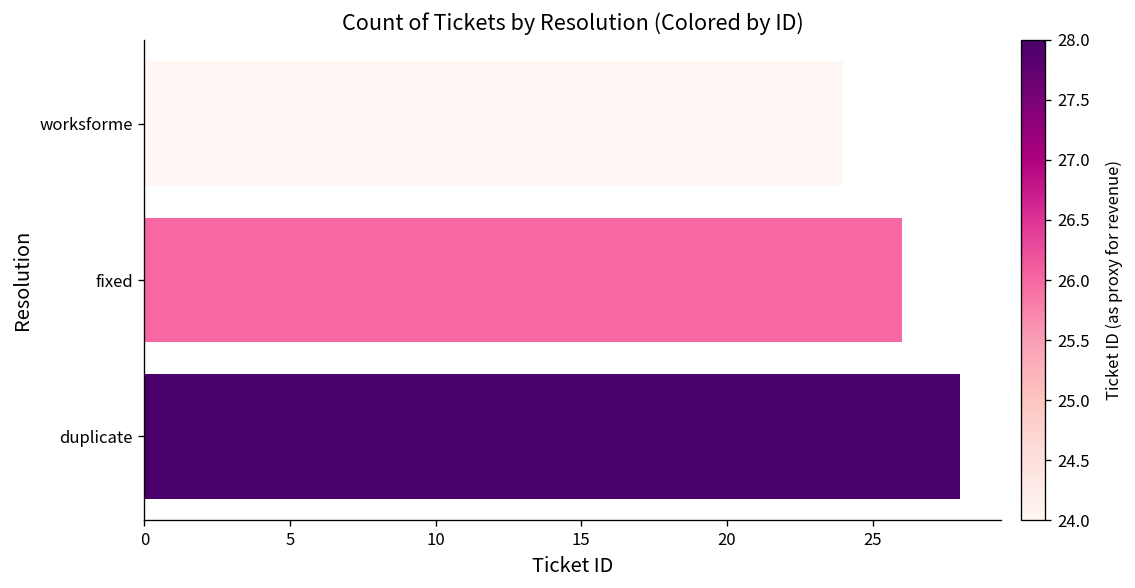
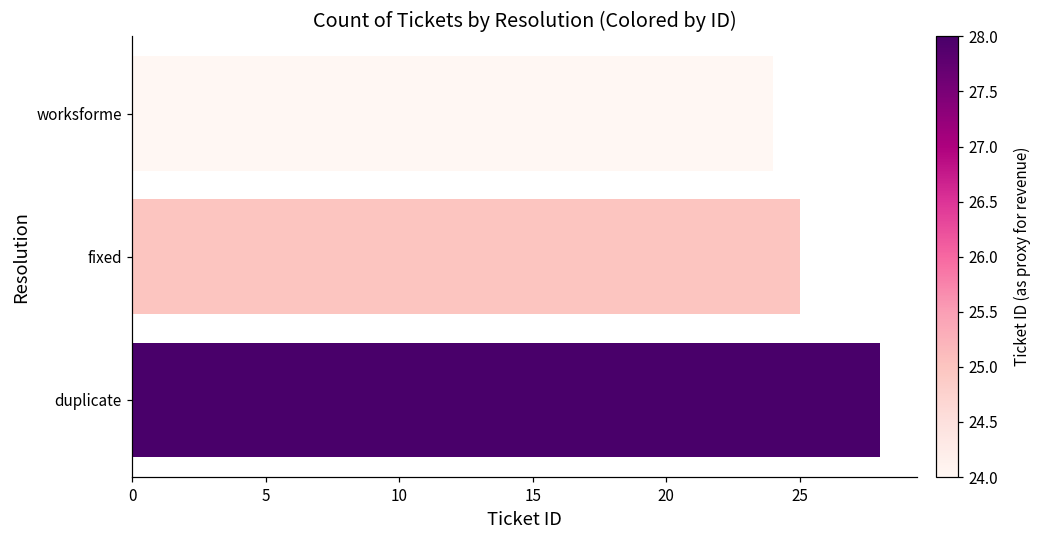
fixed: 26 -> 25
